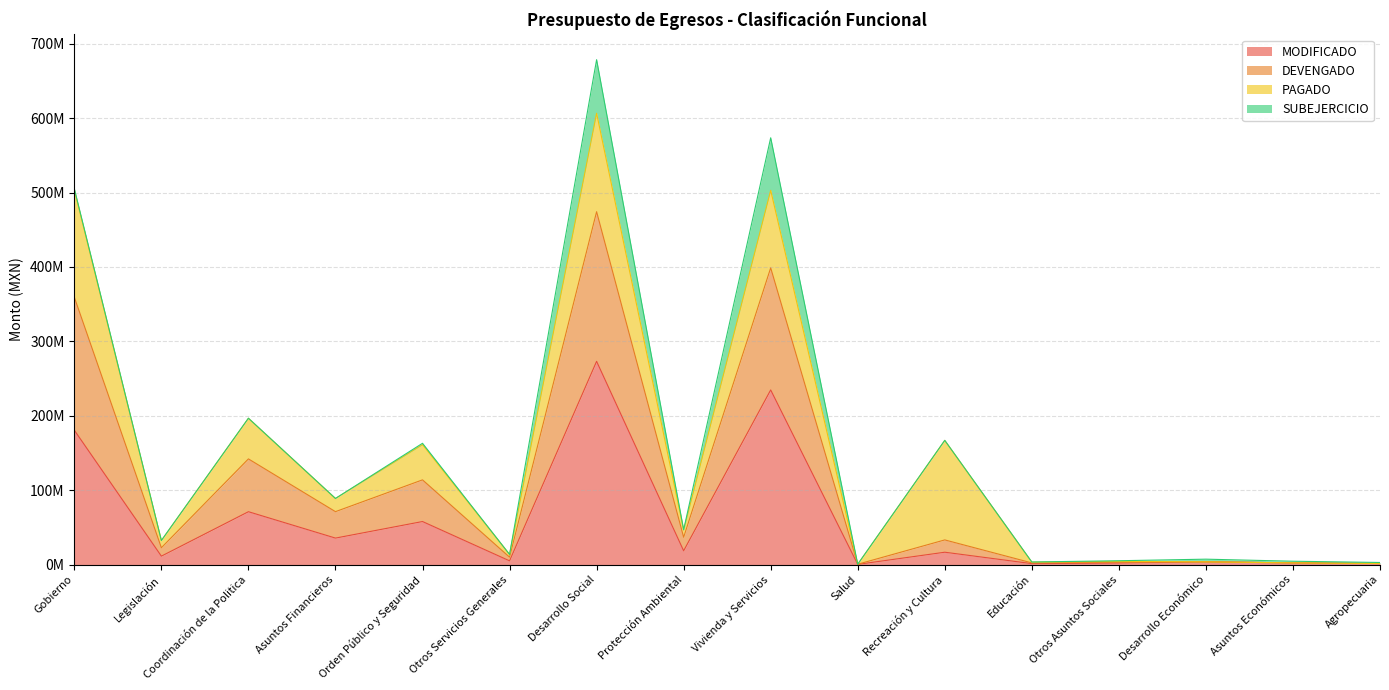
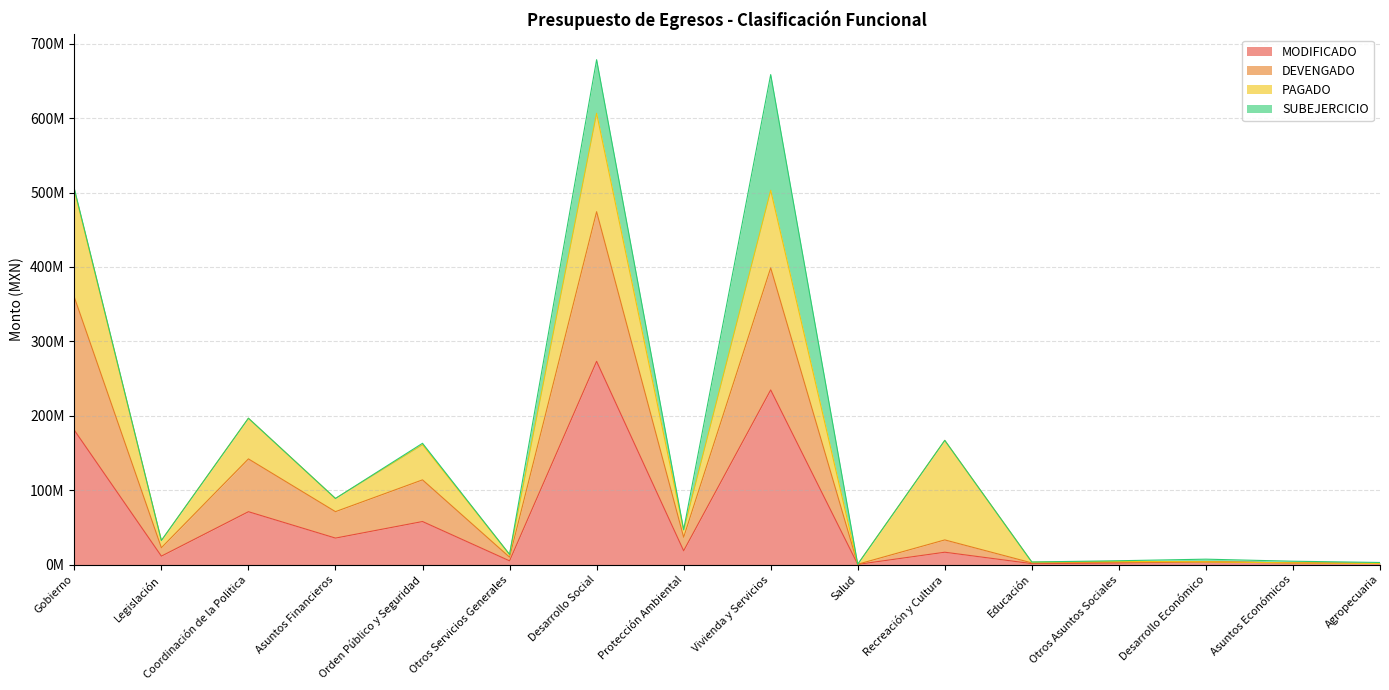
SUBEJERCICIO, Vivienda y Servicios: 70000000 -> 160000000
